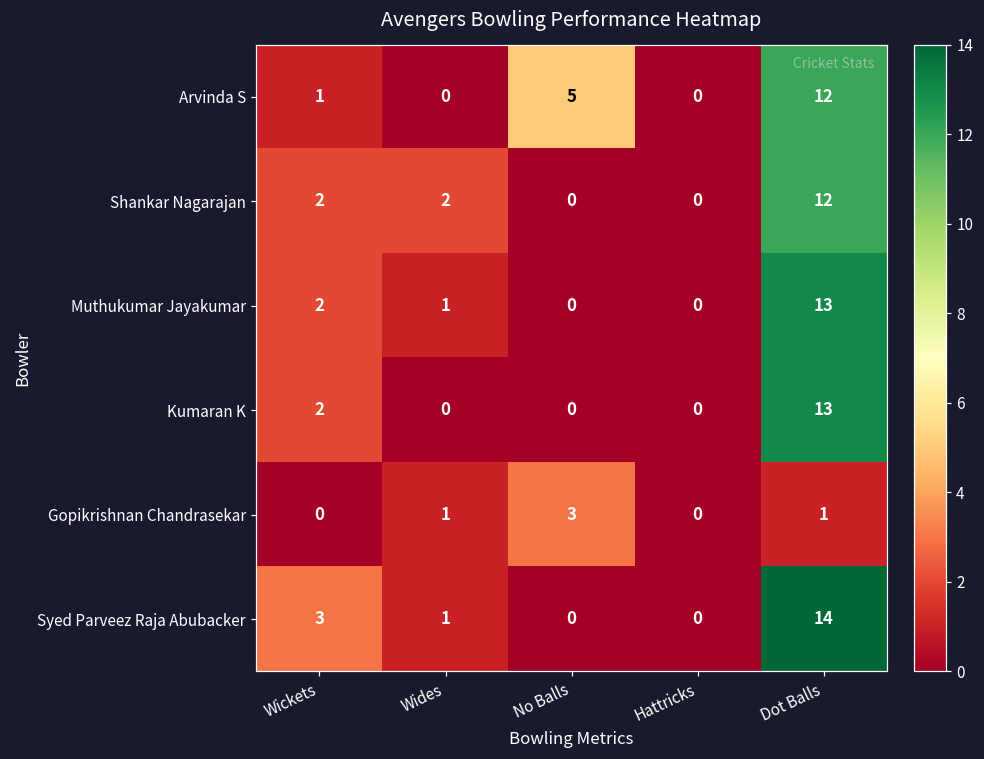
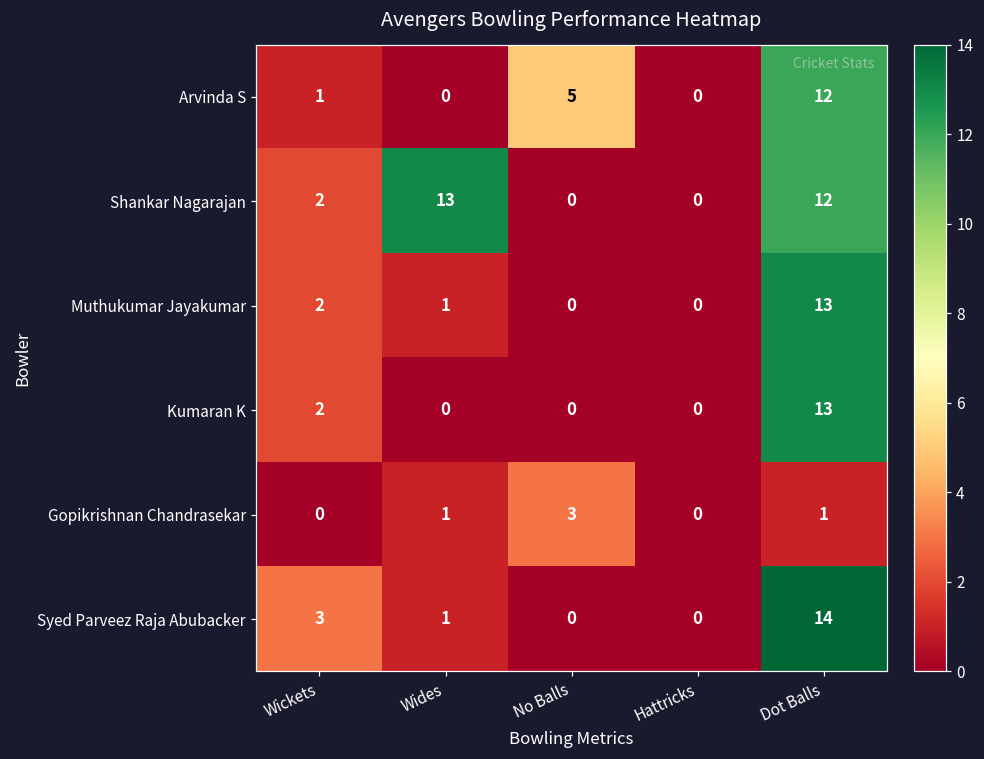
Shankar Nagarajan, Wides: 2 -> 13
